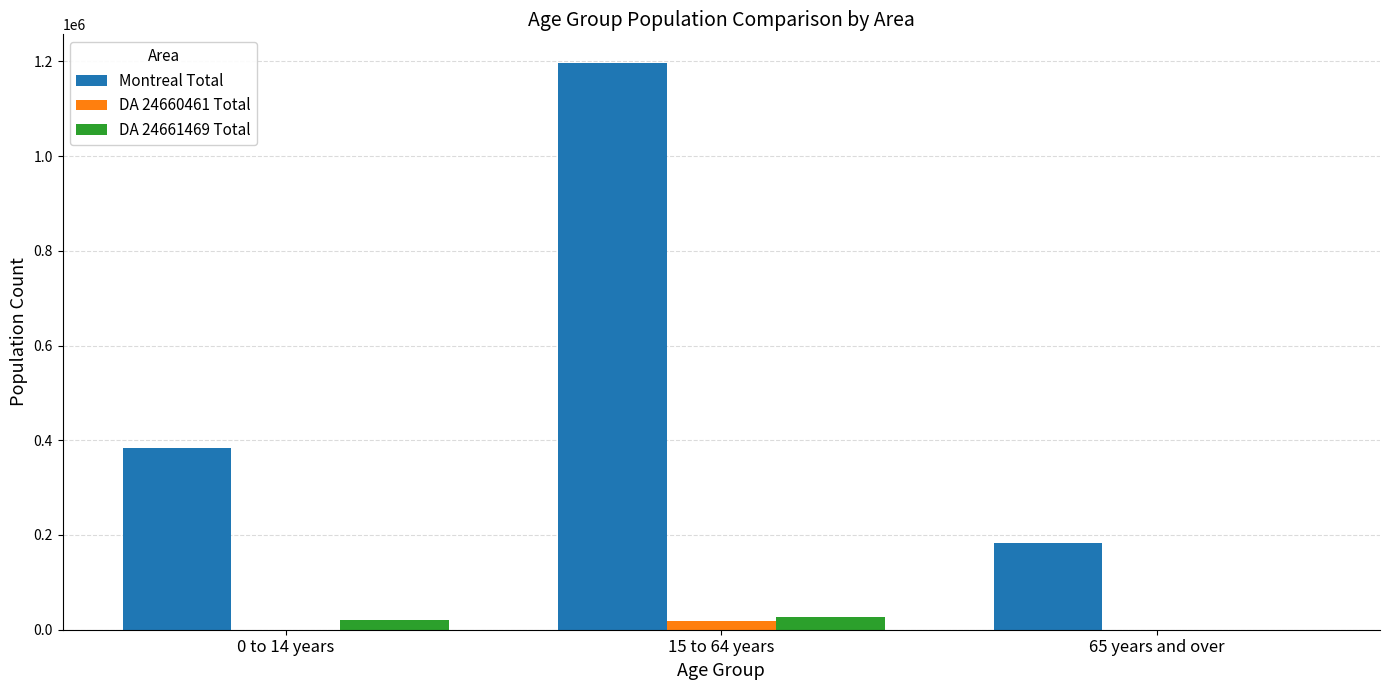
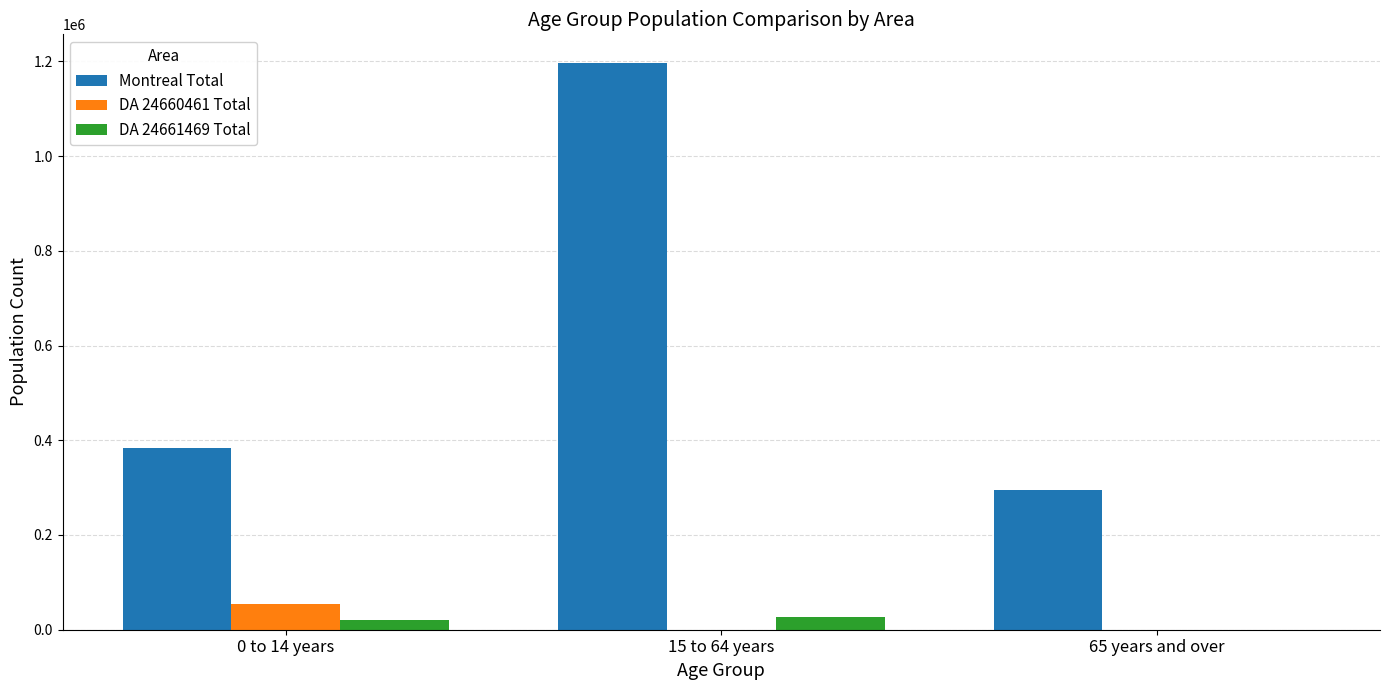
DA 24660461 Total, 0 to 14 years: 0 -> 50000
DA 24660461 Total, 15 to 64 years: 20000 -> 0
Montreal Total, 65 years and over: 180000 -> 300000
